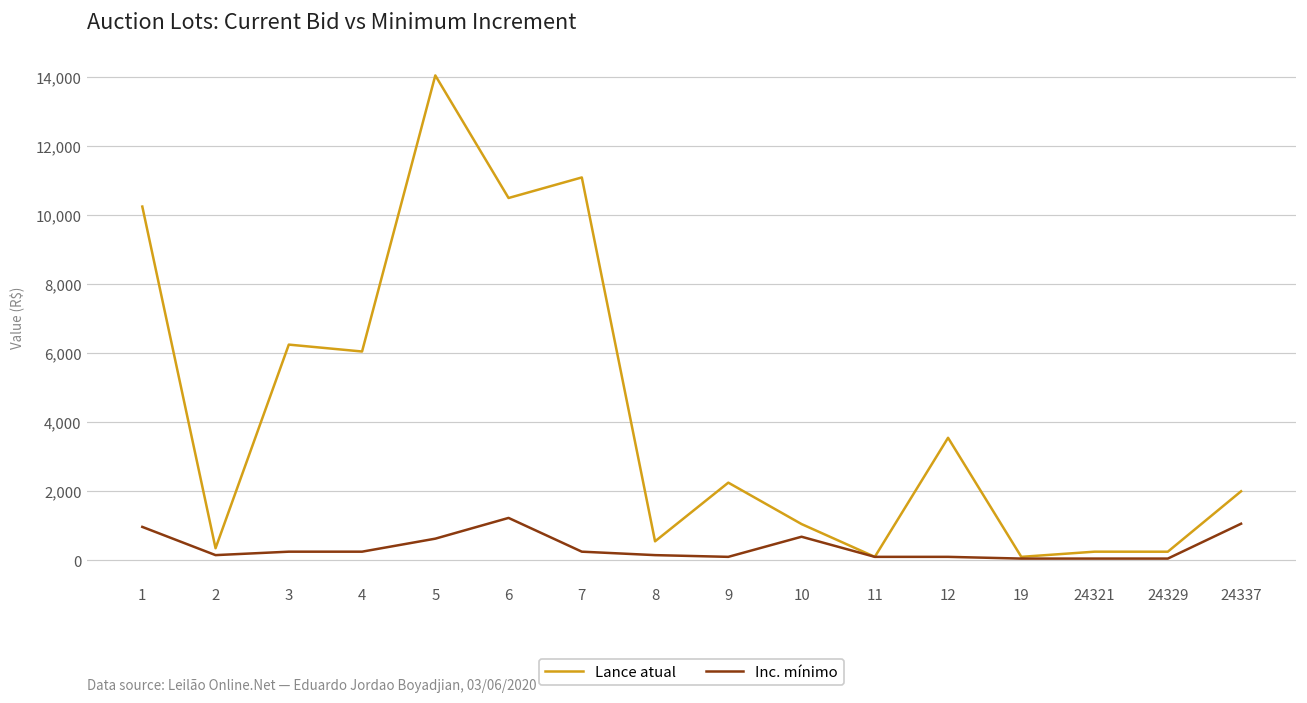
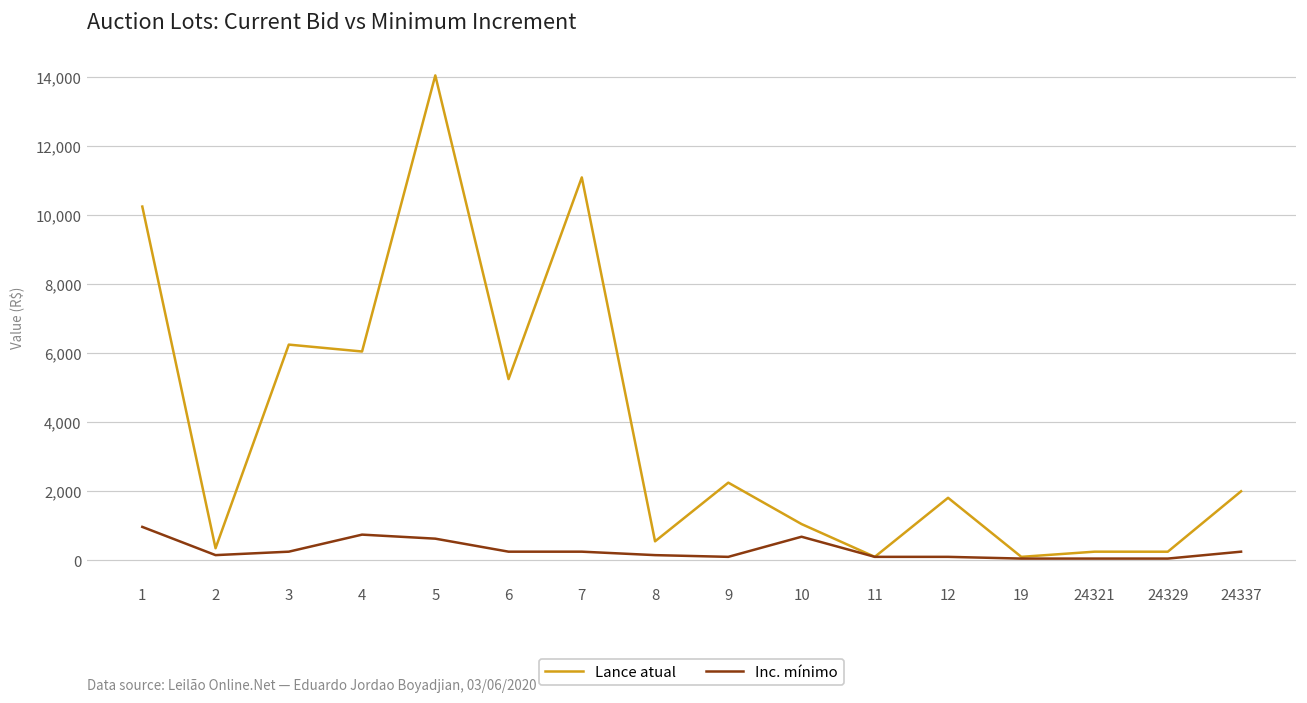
Inc. mínimo, 4: 300 -> 700
Lance atual, 6: 10,500 -> 5,300
Inc. mínimo, 6: 1,200 -> 300
Lance atual, 12: 3,600 -> 1,800
Inc. mínimo, 24337: 1,100 -> 300
